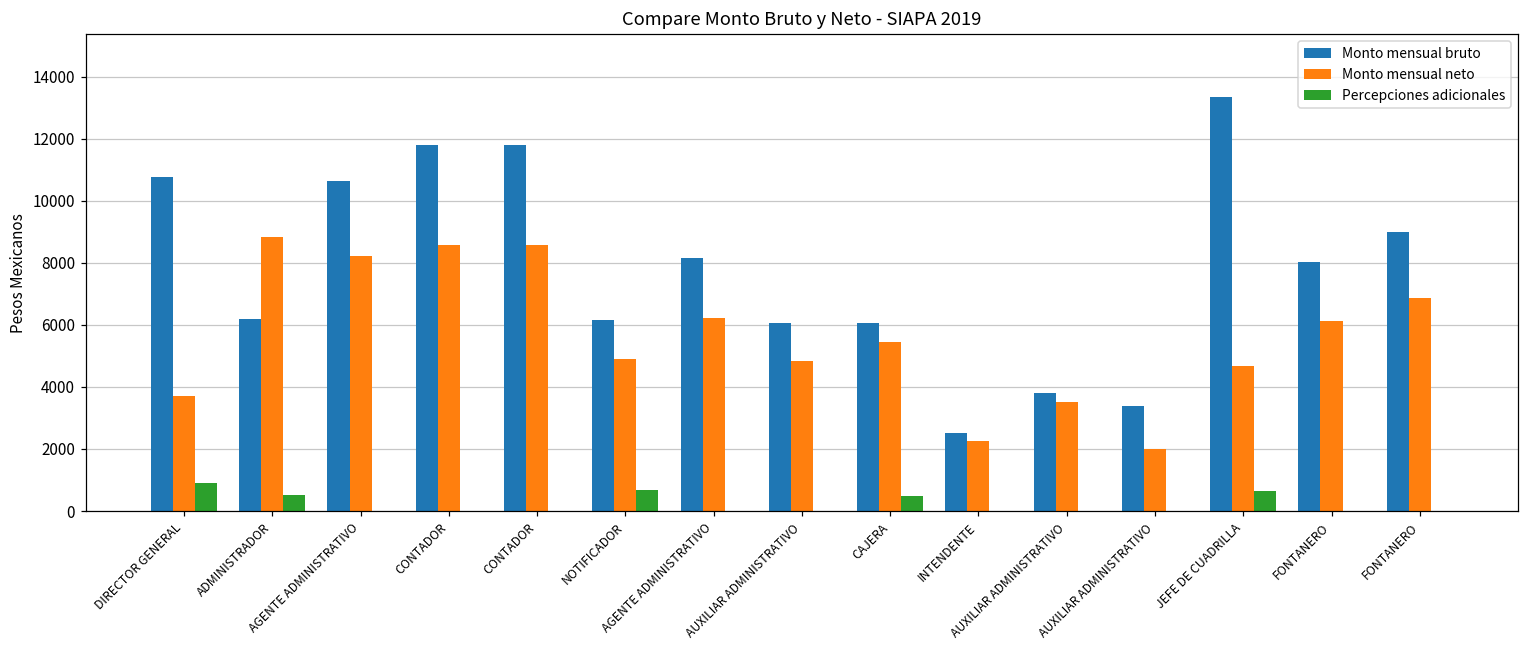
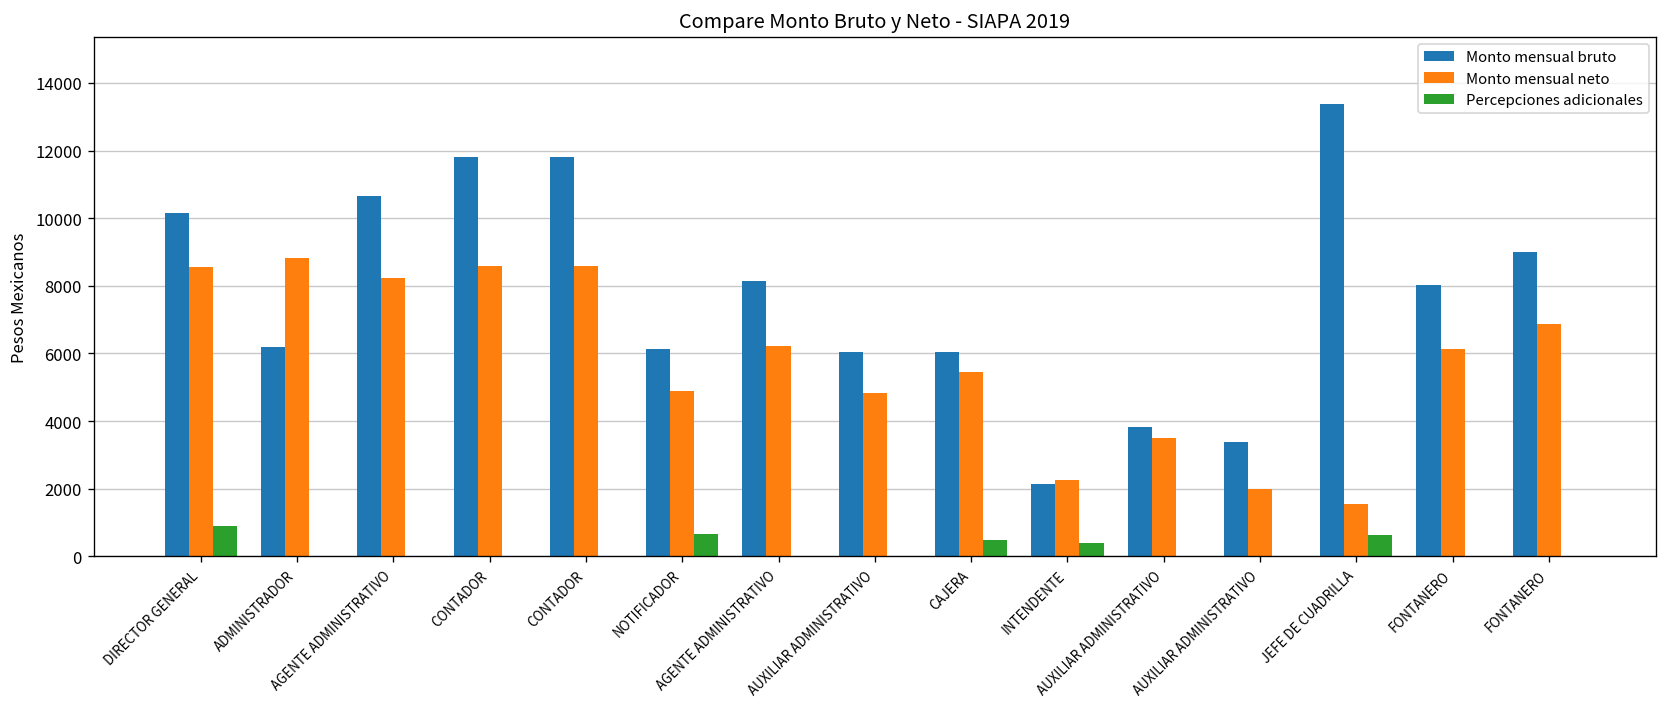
Monto mensual bruto, DIRECTOR GENERAL: 10800 -> 10200
Monto mensual neto, DIRECTOR GENERAL: 3700 -> 8500
Percepciones adicionales, ADMINISTRADOR: 500 -> 0
Monto mensual bruto, INTENDENTE: 2500 -> 2100
Percepciones adicionales, INTENDENTE: 0 -> 400
Monto mensual neto, JEFE DE CUADRILLA: 4700 -> 1500
